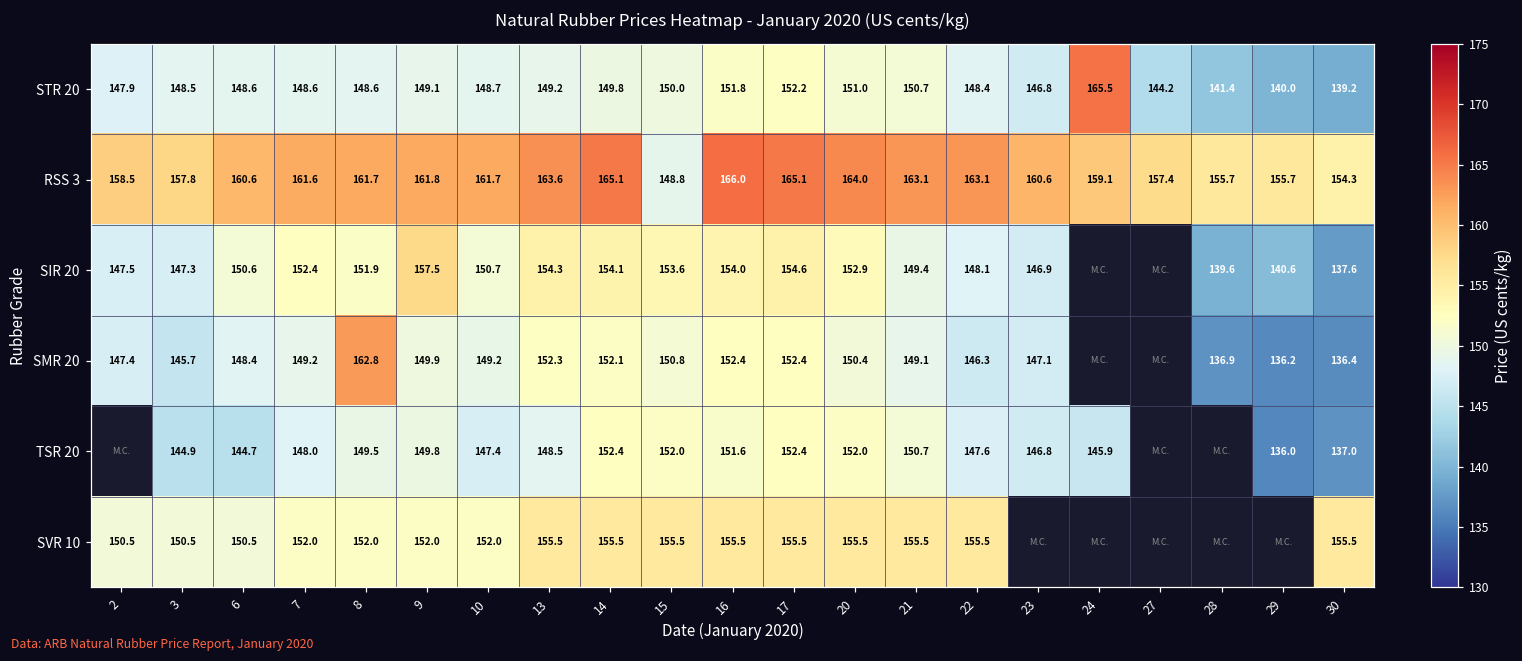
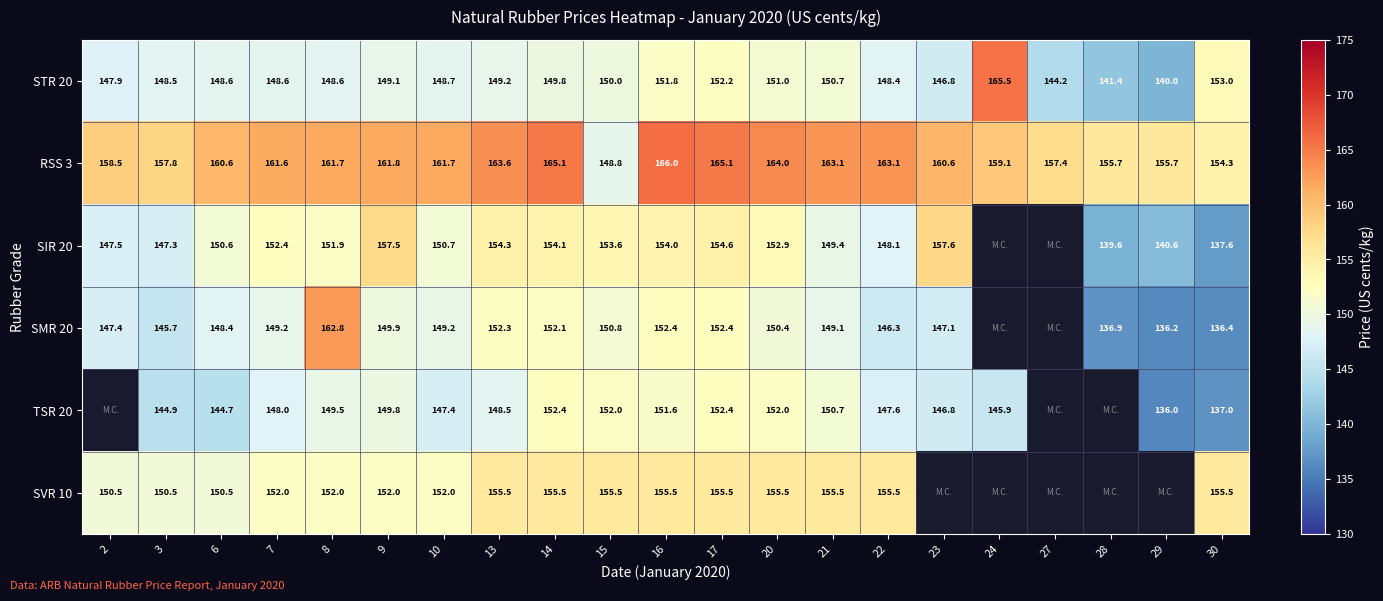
STR 20, 30: 139.2 -> 153.0
SIR 20, 23: 146.9 -> 157.6
